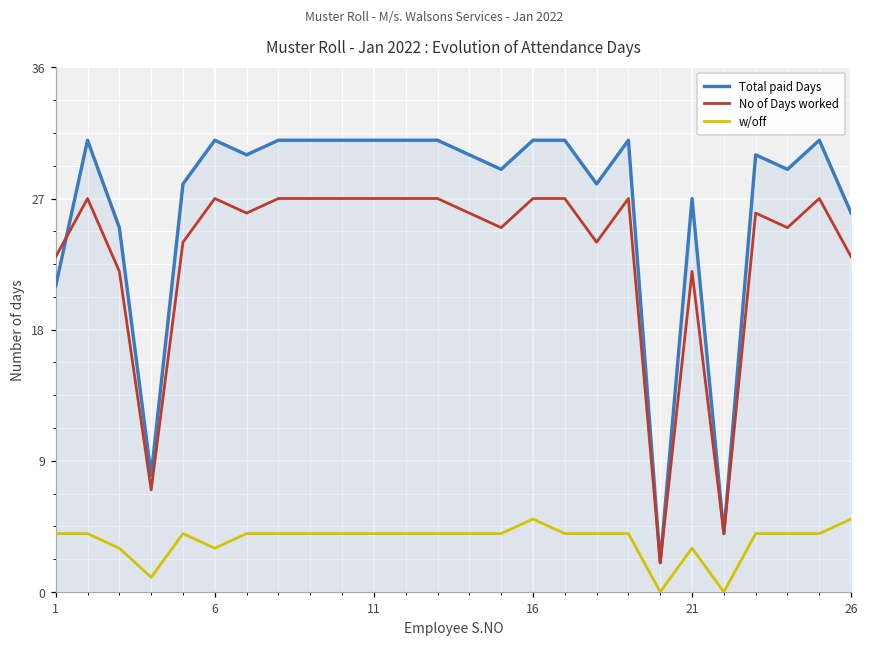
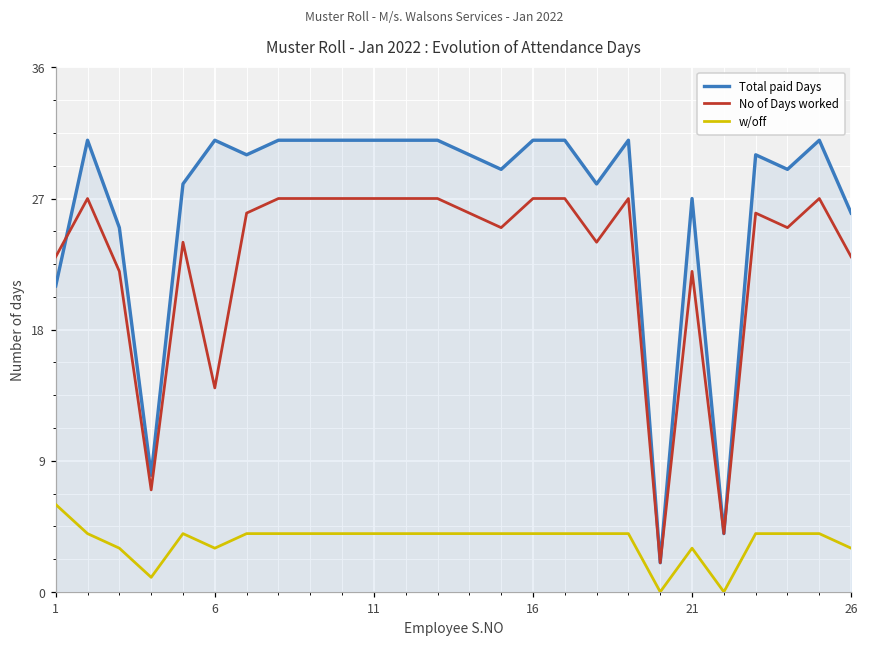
w/off, 1: 4 -> 6
No of Days worked, 6: 27 -> 14
w/off, 16: 5 -> 4
w/off, 26: 5 -> 3
